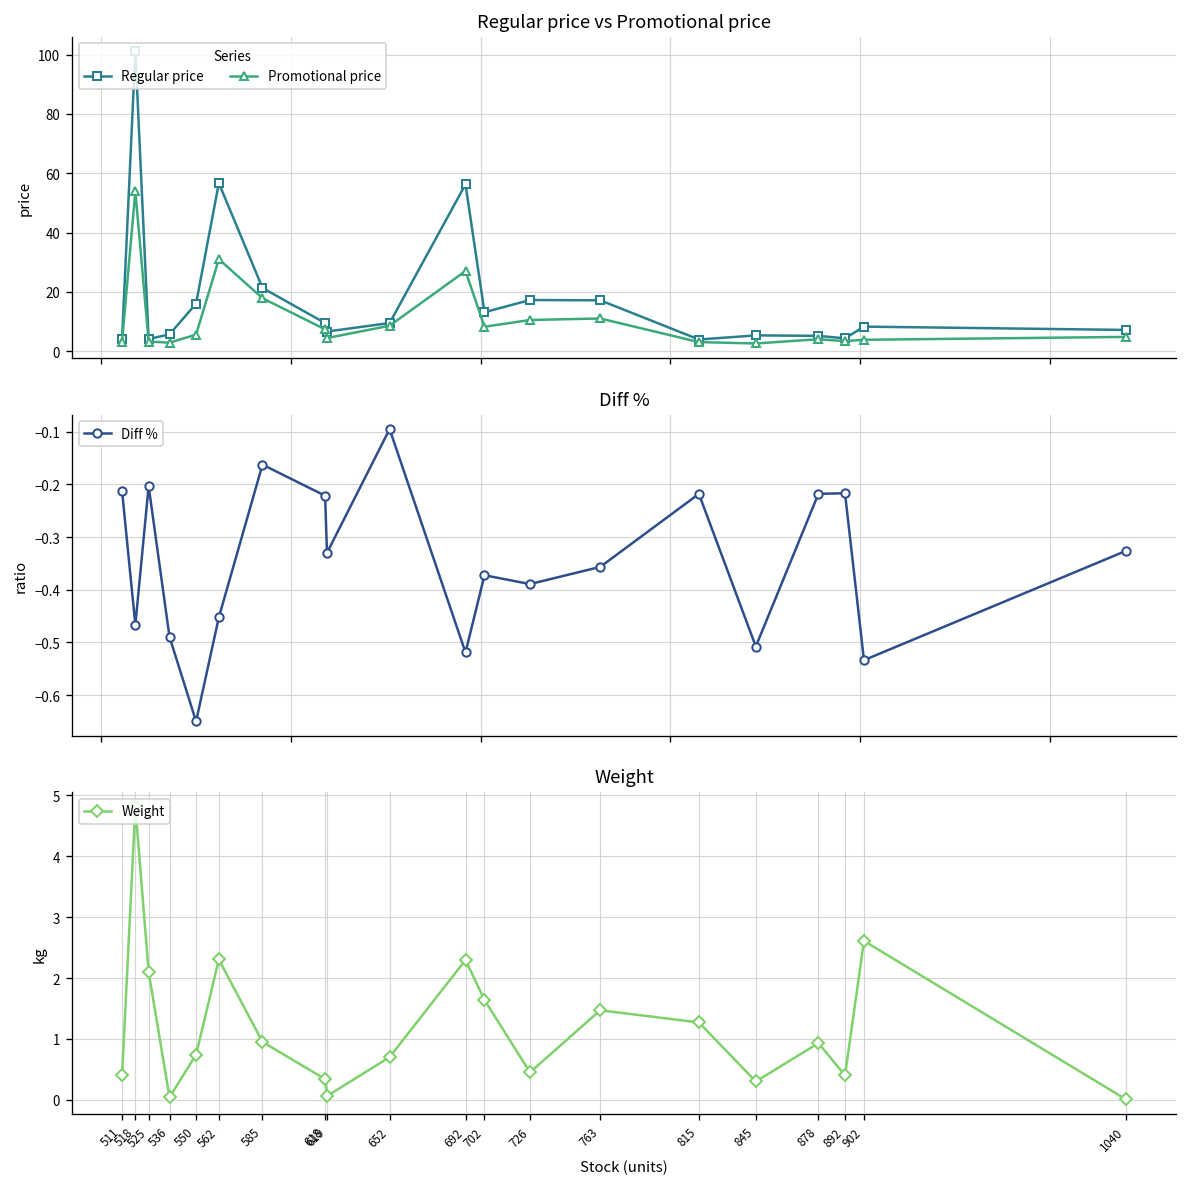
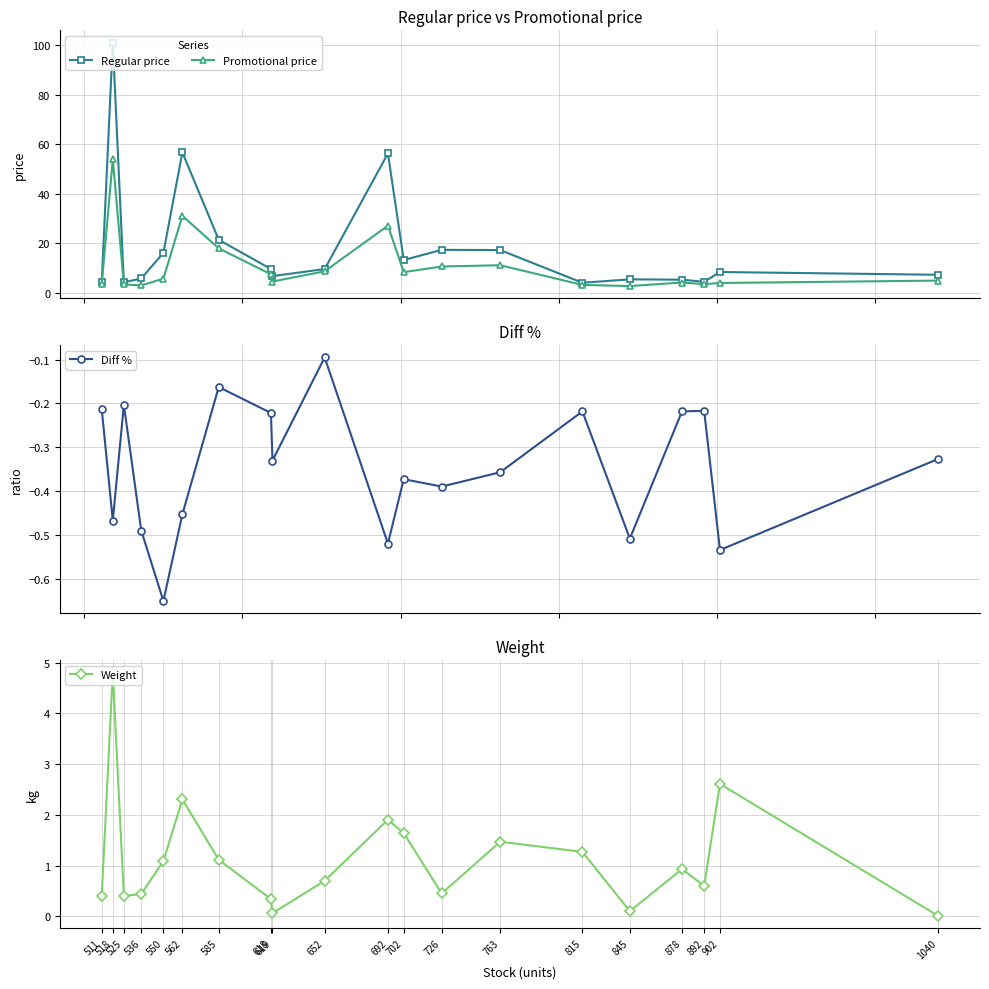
Weight, 525: 2.1 -> 0.4
Weight, 536: 0.0 -> 0.4
Weight, 550: 0.7 -> 1.1
Weight, 585: 1.0 -> 1.1
Weight, 692: 2.3 -> 1.9
Weight, 845: 0.3 -> 0.1
Weight, 892: 0.4 -> 0.6
